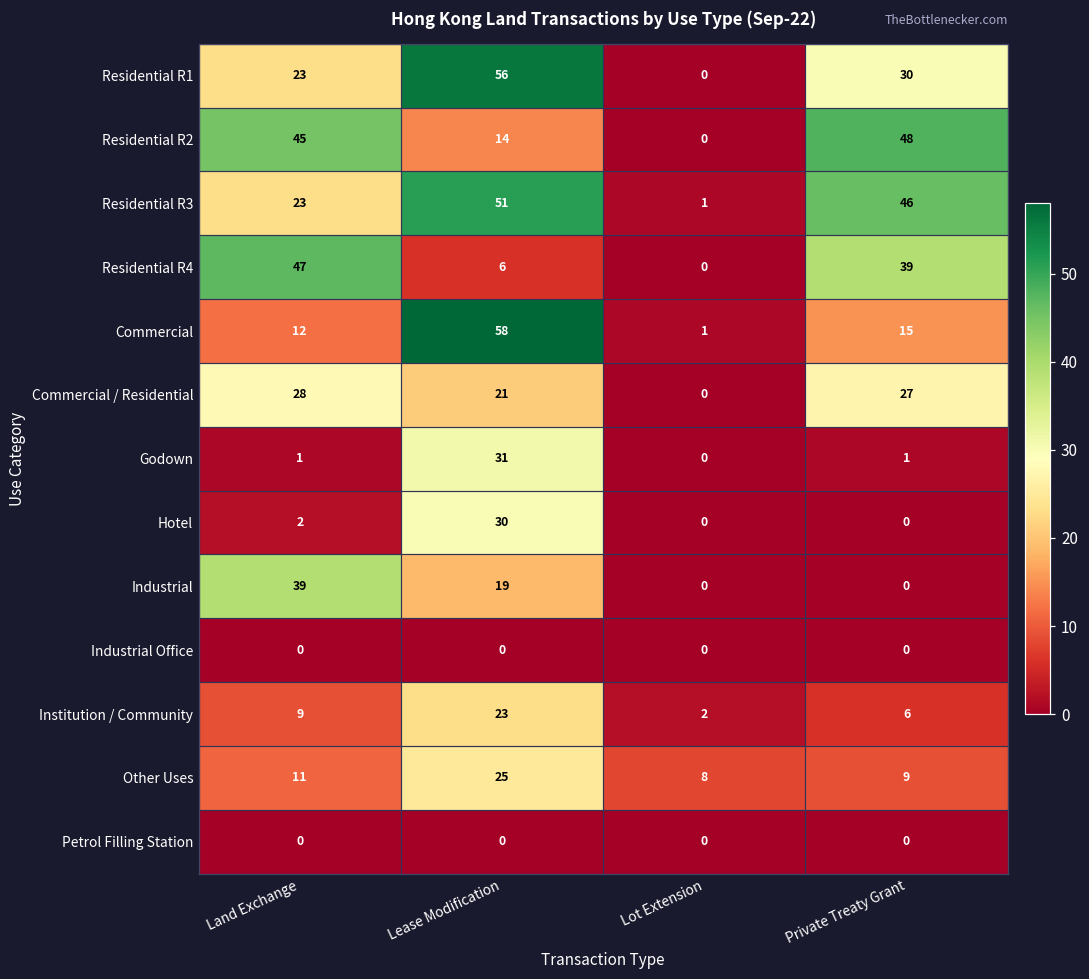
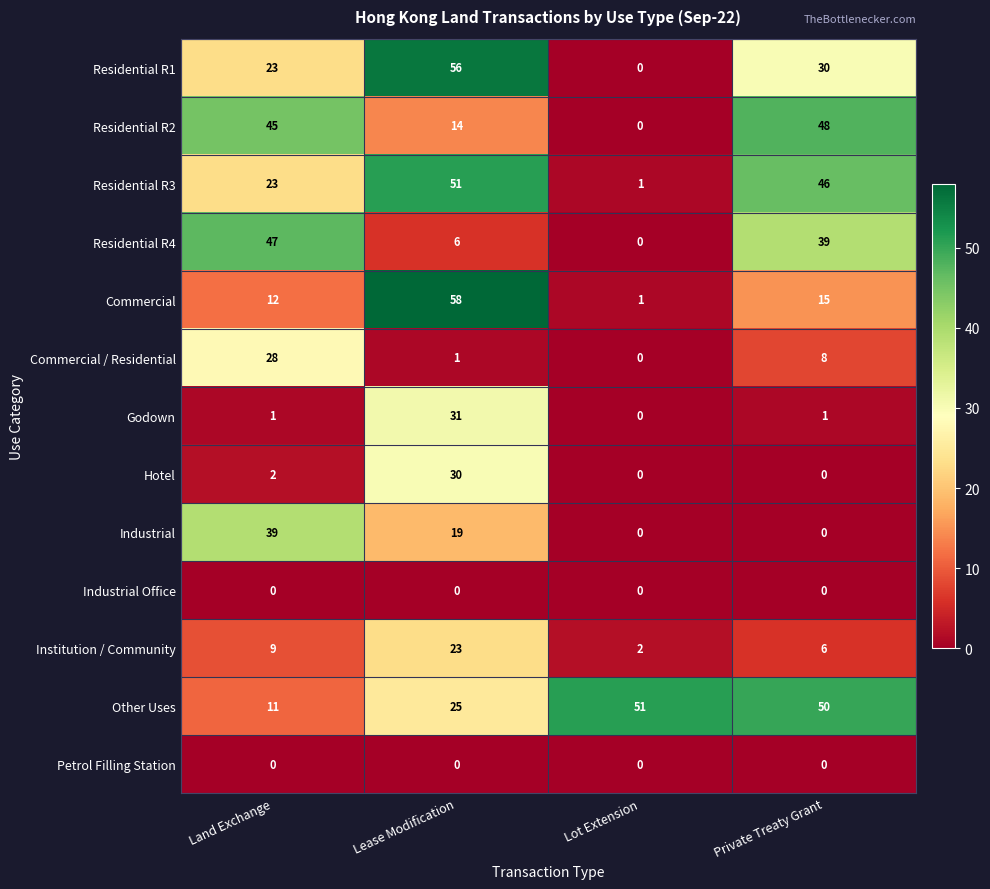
Commercial / Residential, Lease Modification: 21 -> 1
Commercial / Residential, Private Treaty Grant: 27 -> 8
Other Uses, Lot Extension: 8 -> 51
Other Uses, Private Treaty Grant: 9 -> 50
